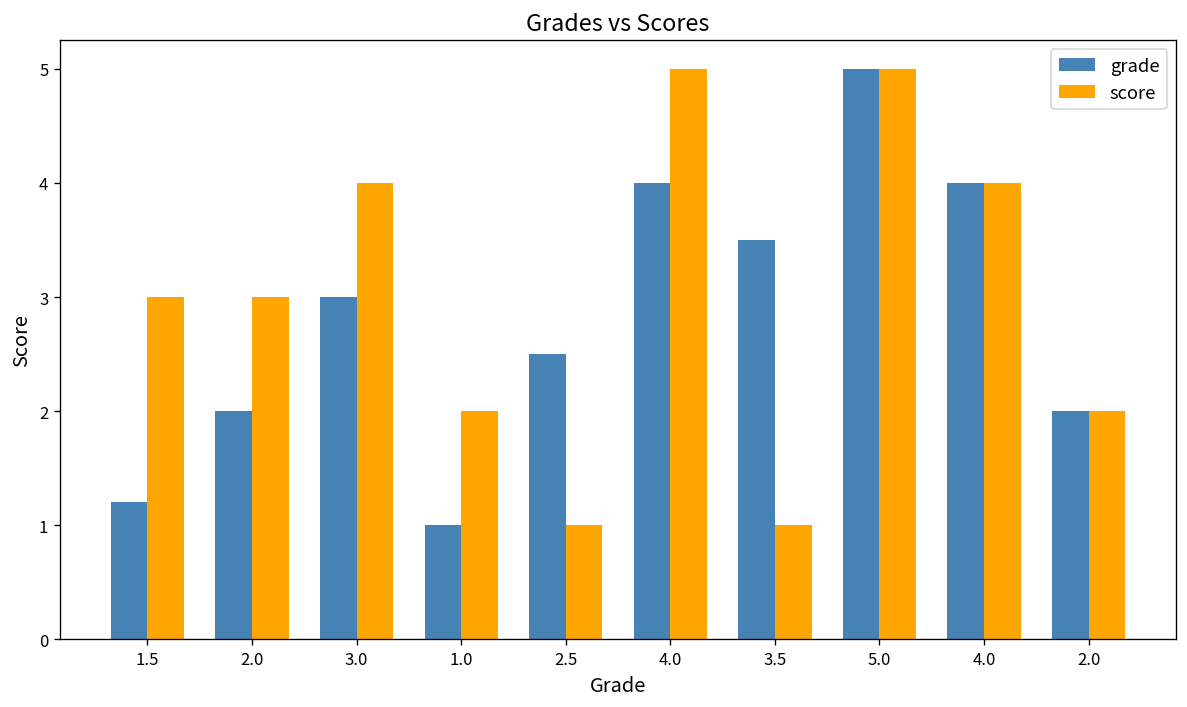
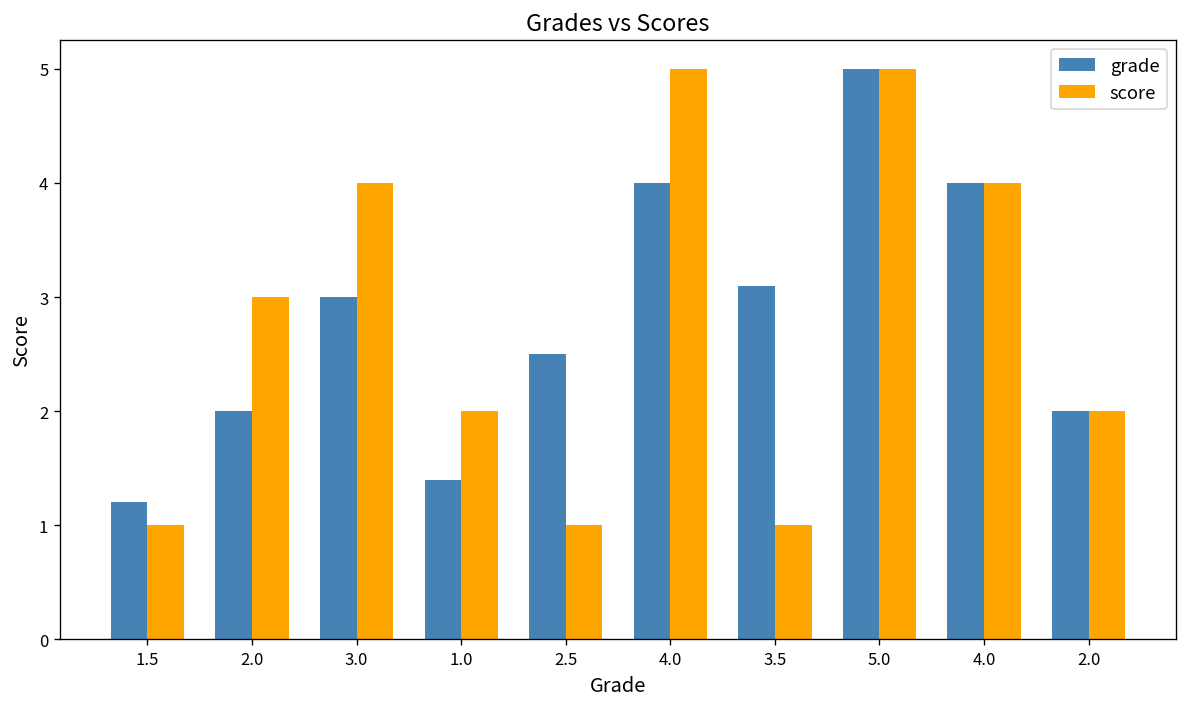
score, 1.5: 3 -> 1
grade, 1.0: 1.0 -> 1.4
grade, 3.5: 3.5 -> 3.1
